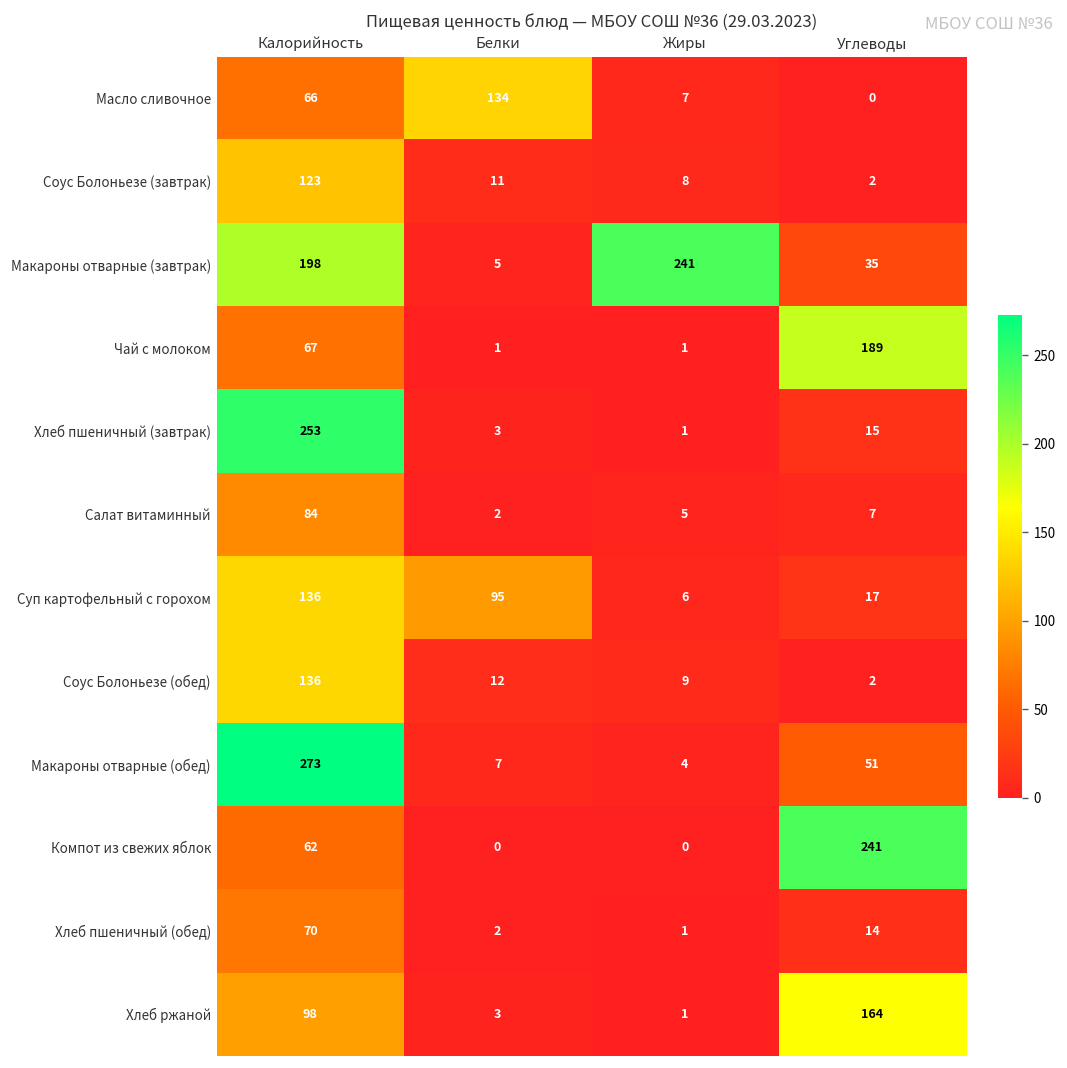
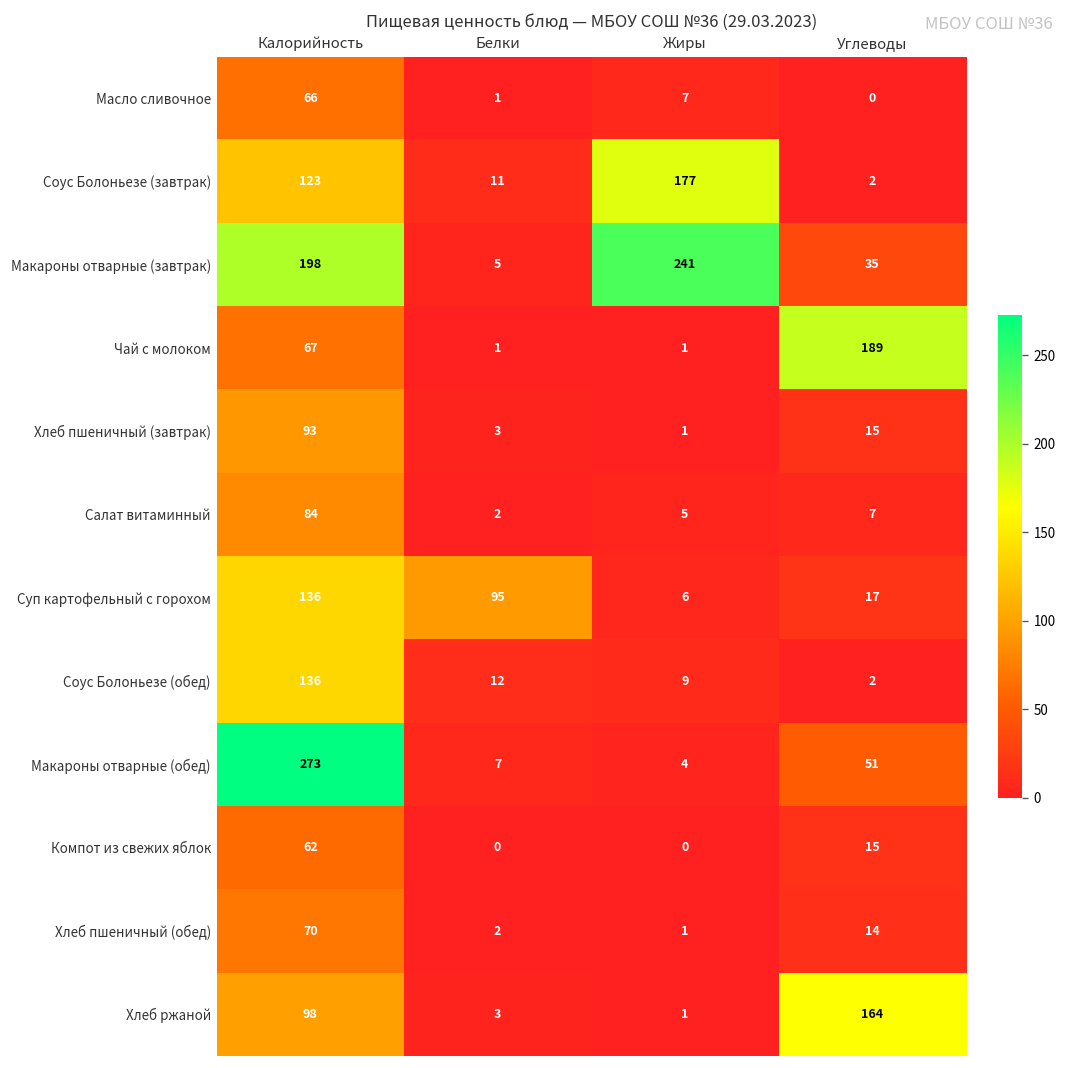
Масло сливочное, Белки: 134 -> 1
Соус Болоньезе (завтрак), Жиры: 8 -> 177
Хлеб пшеничный (завтрак), Калорийность: 253 -> 93
Компот из свежих яблок, Углеводы: 241 -> 15
